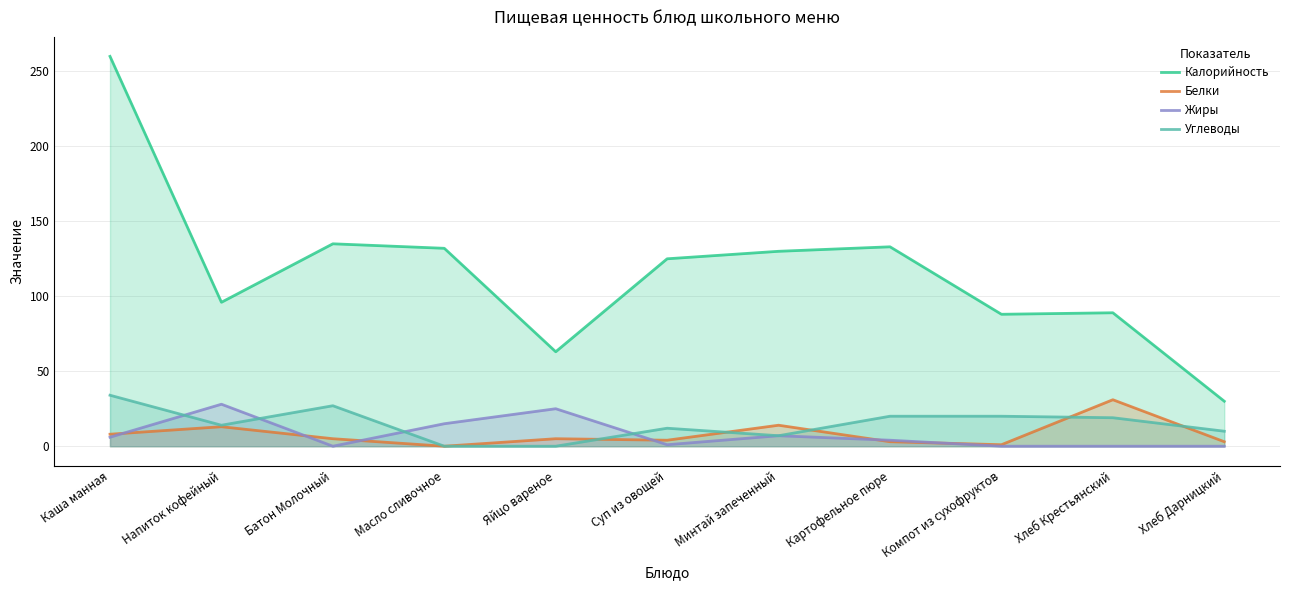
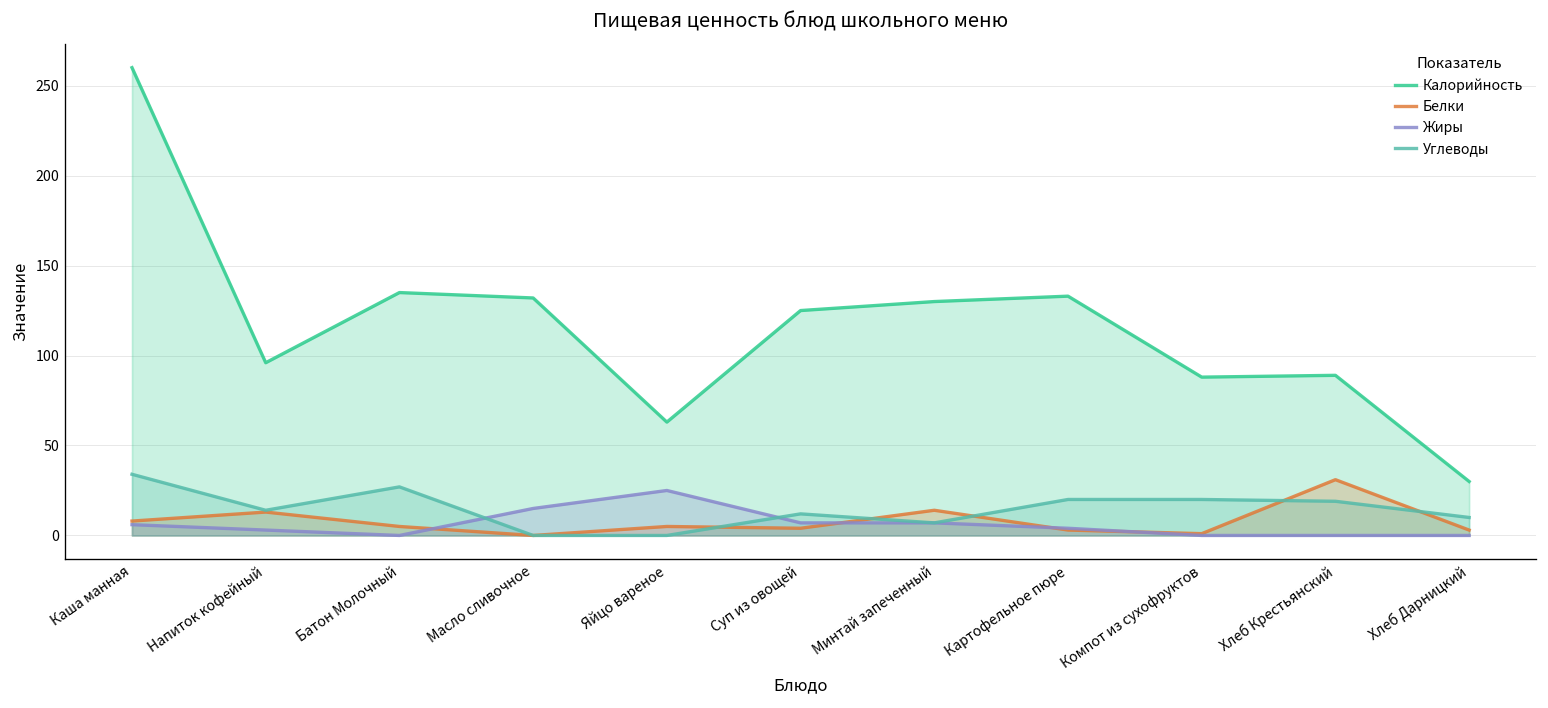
Жиры, Напиток кофейный: 28 -> 3
Жиры, Суп из овощей: 1 -> 7
